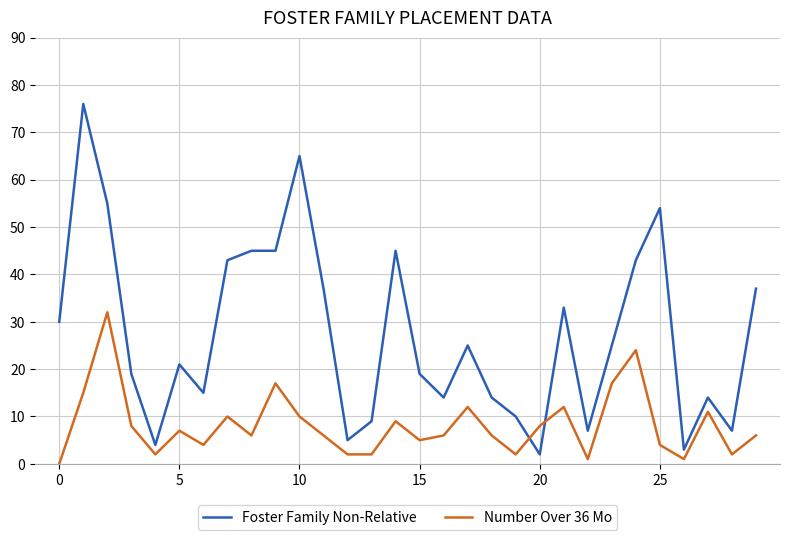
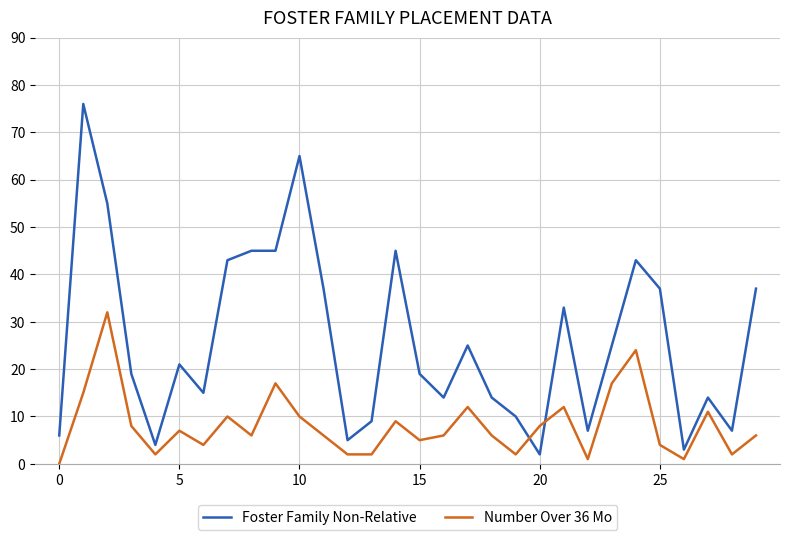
Foster Family Non-Relative, 0: 30 -> 6
Foster Family Non-Relative, 25: 54 -> 37
